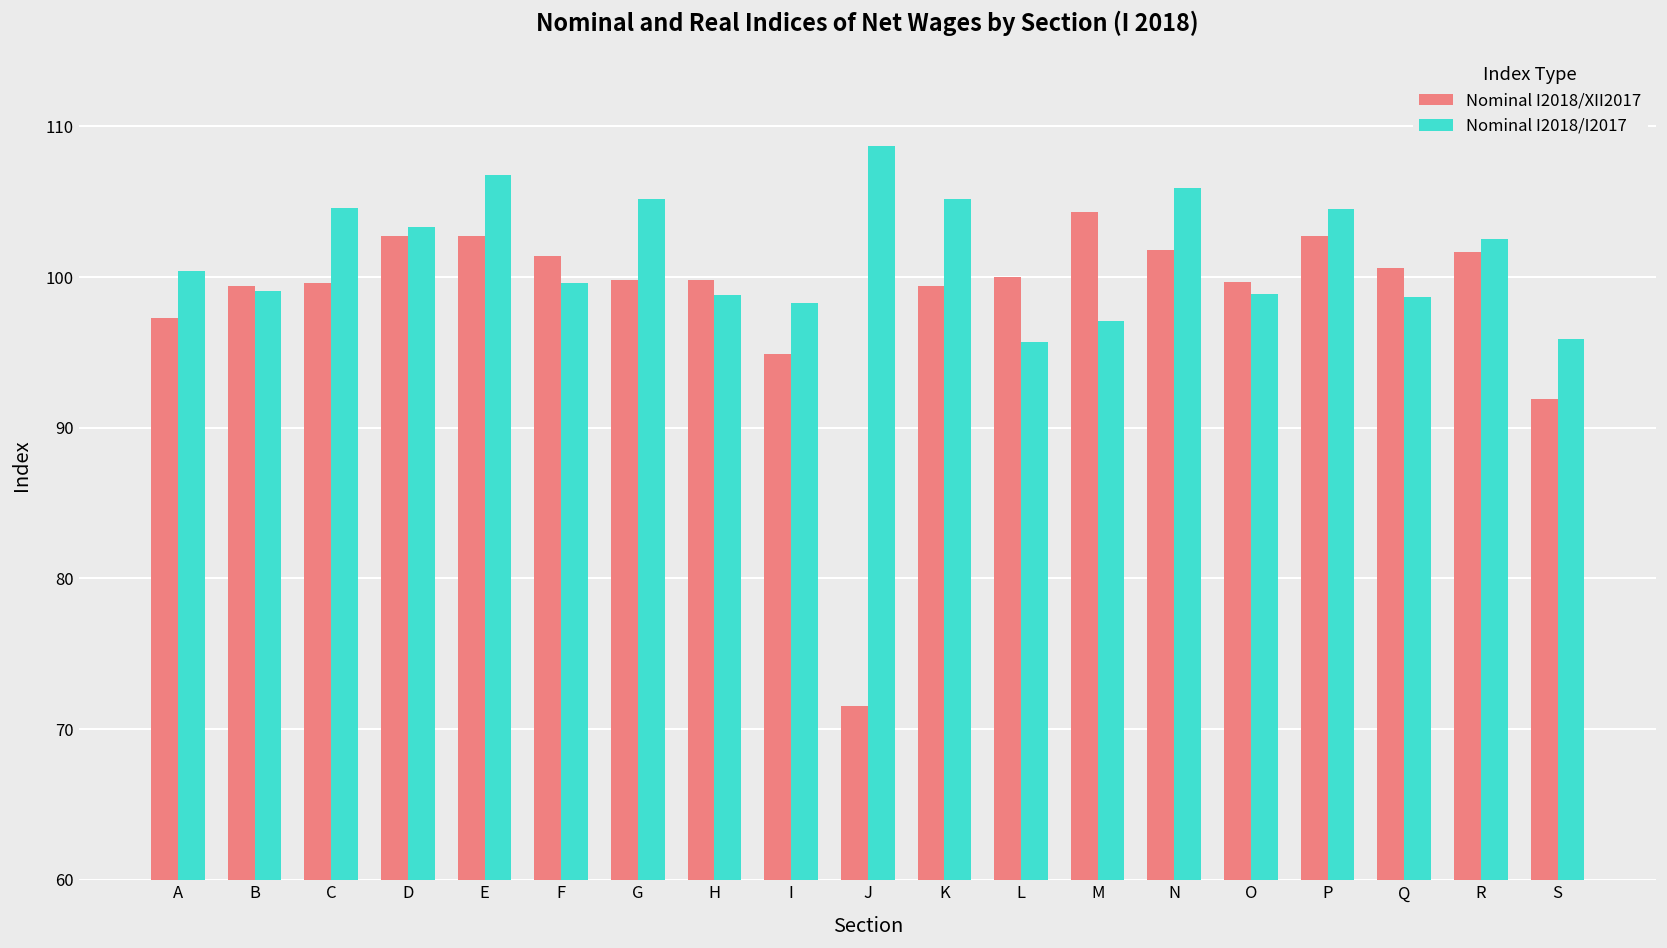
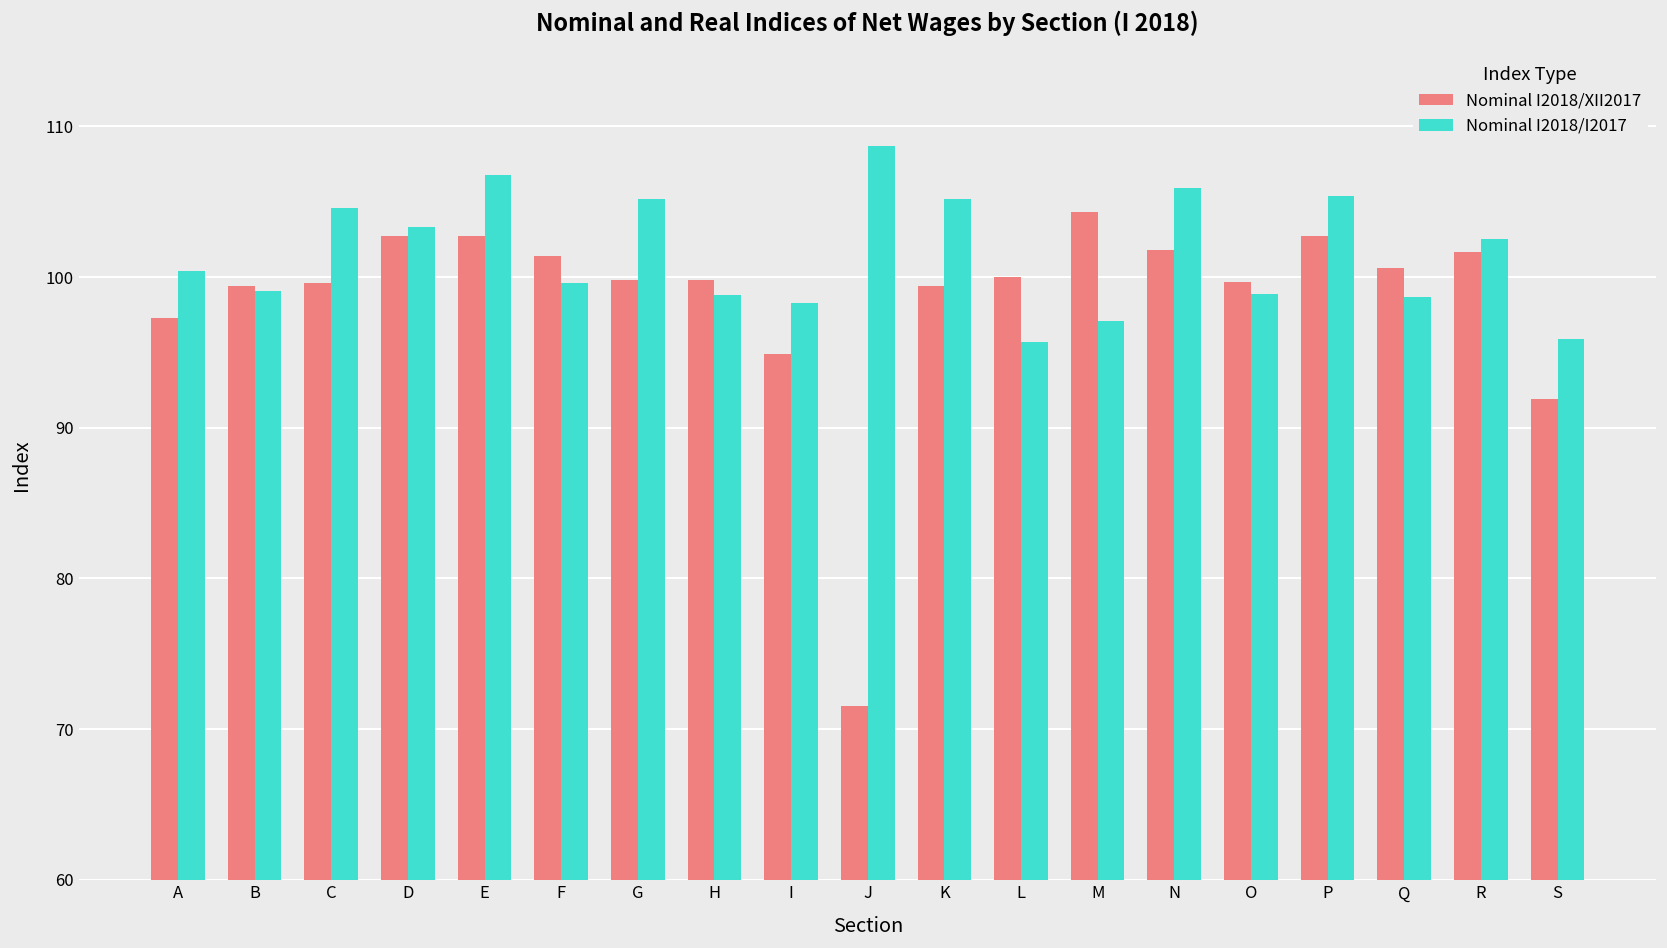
Nominal I2018/I2017, P: 104.5 -> 105.4
